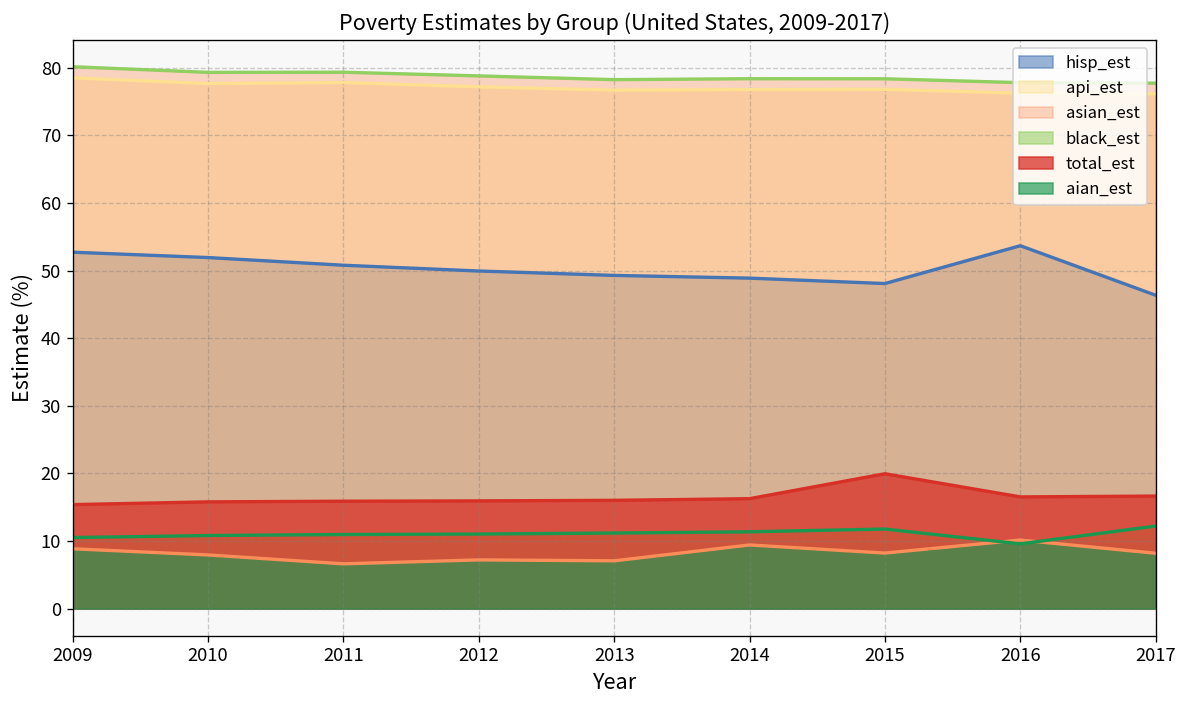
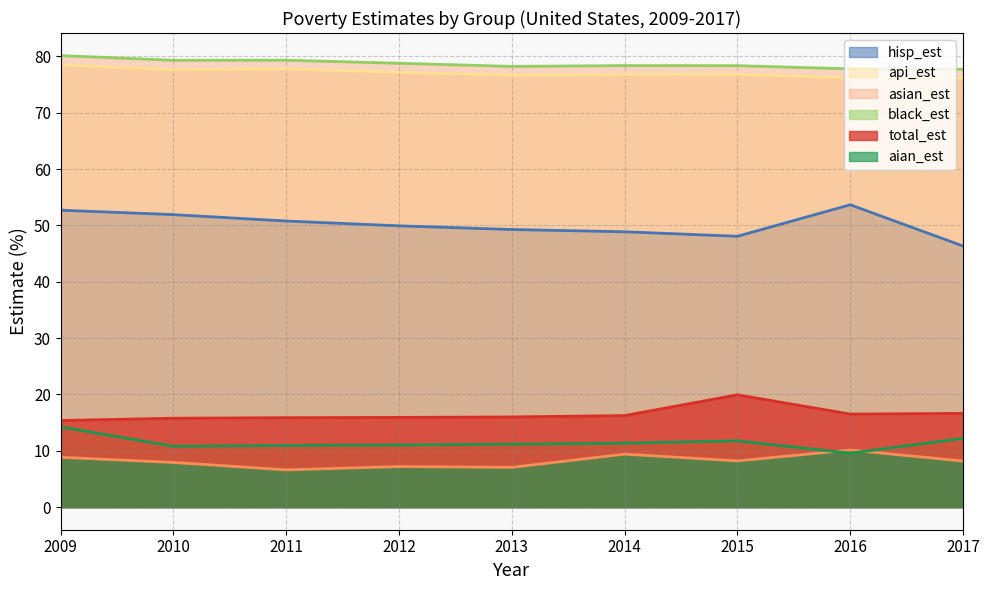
black_est, 2009: 11 -> 14
